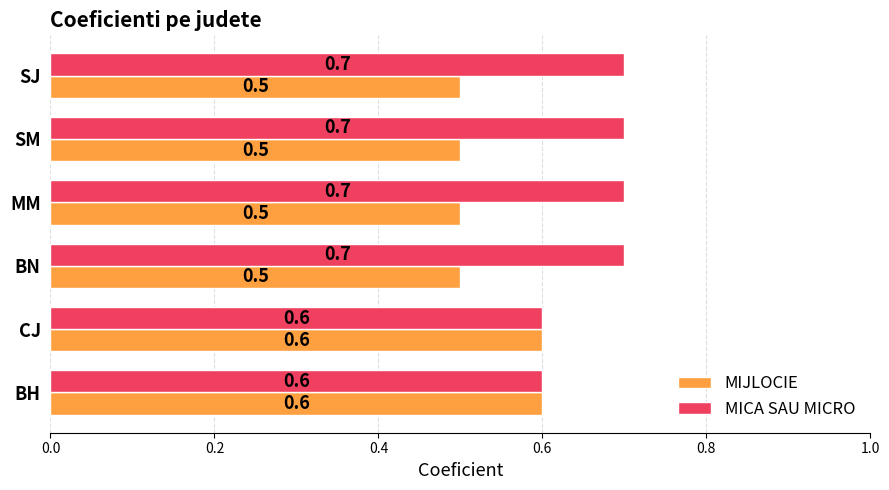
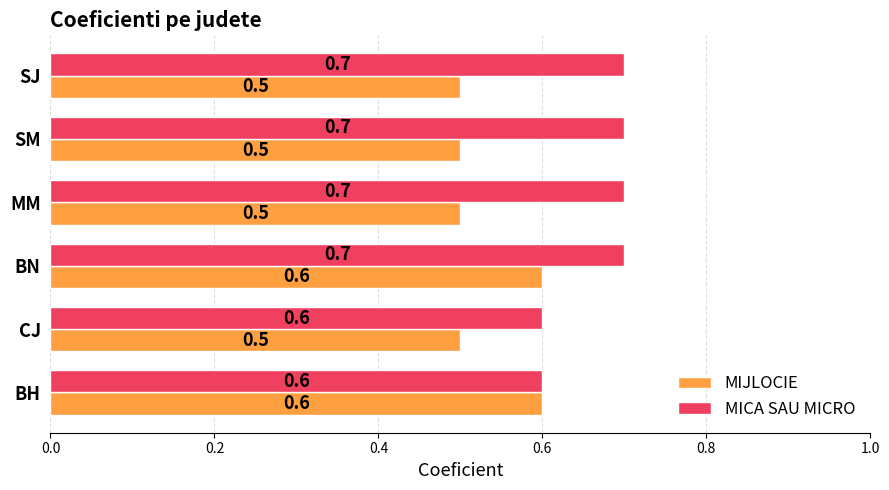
MIJLOCIE, BN: 0.5 -> 0.6
MIJLOCIE, CJ: 0.6 -> 0.5
